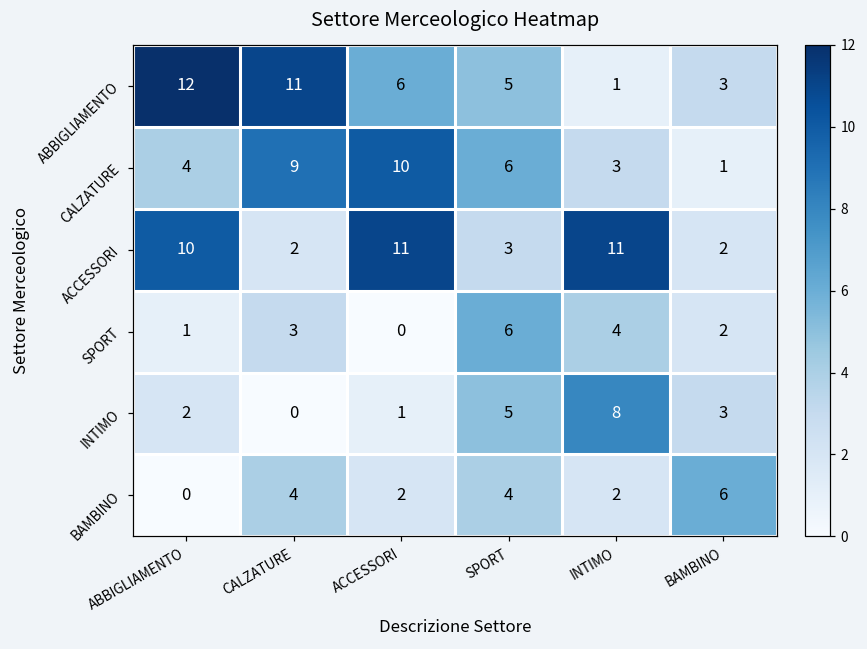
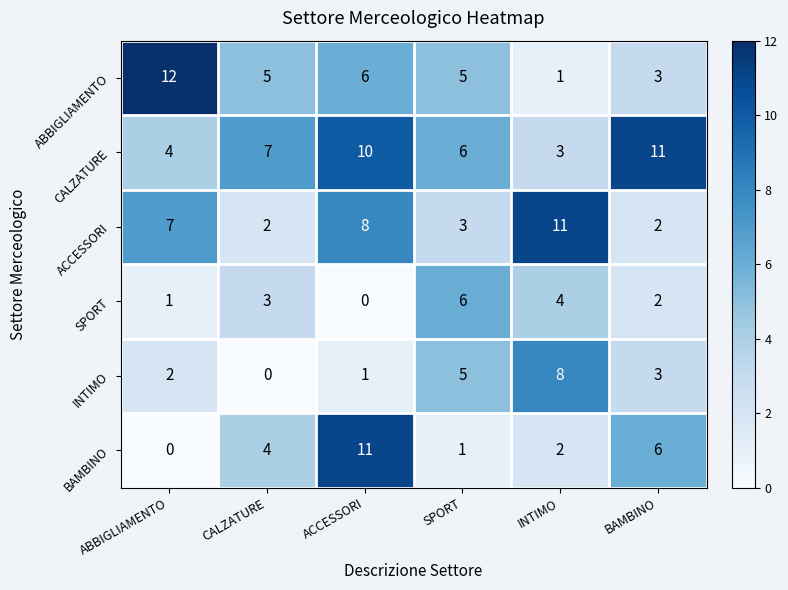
ABBIGLIAMENTO, CALZATURE: 11 -> 5
CALZATURE, CALZATURE: 9 -> 7
CALZATURE, BAMBINO: 1 -> 11
ACCESSORI, ABBIGLIAMENTO: 10 -> 7
ACCESSORI, ACCESSORI: 11 -> 8
BAMBINO, ACCESSORI: 2 -> 11
BAMBINO, SPORT: 4 -> 1
